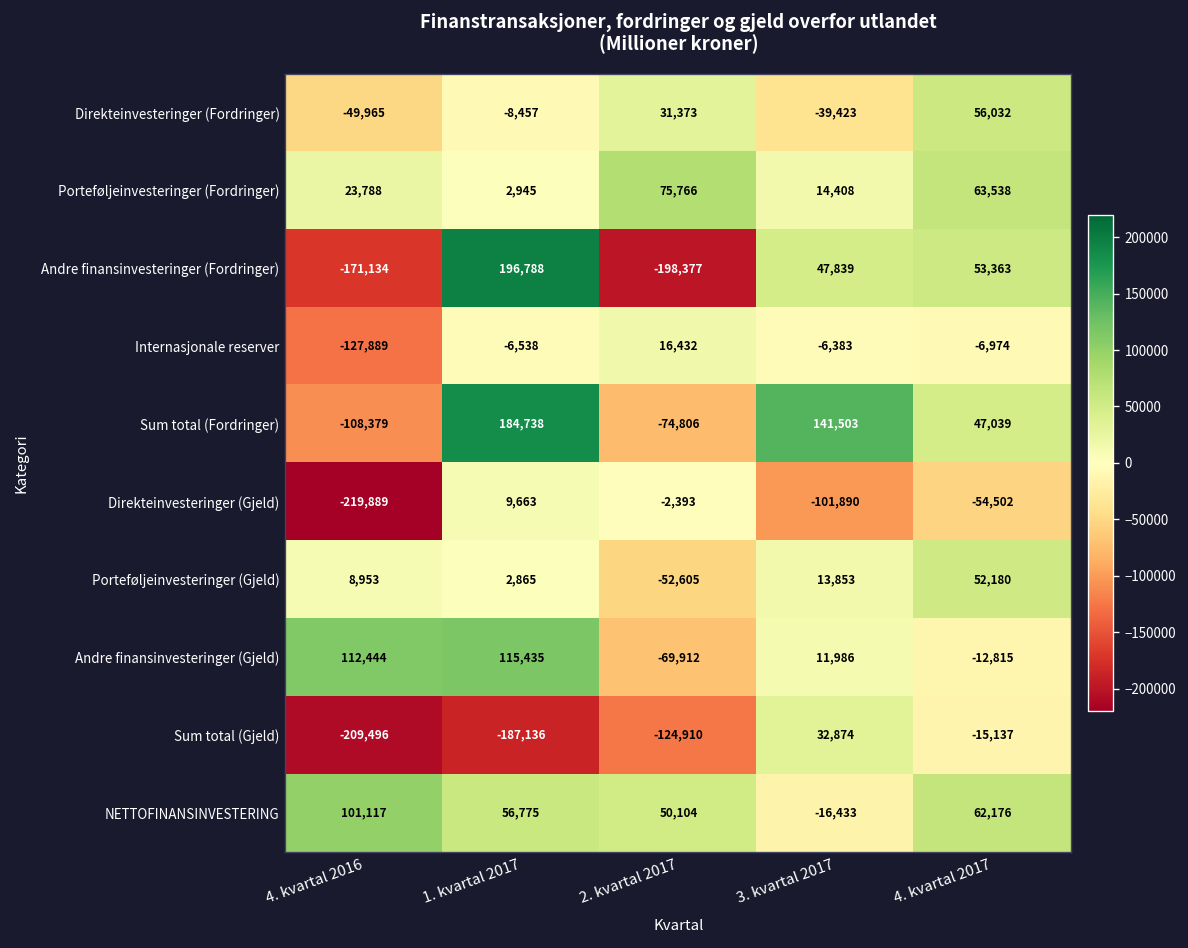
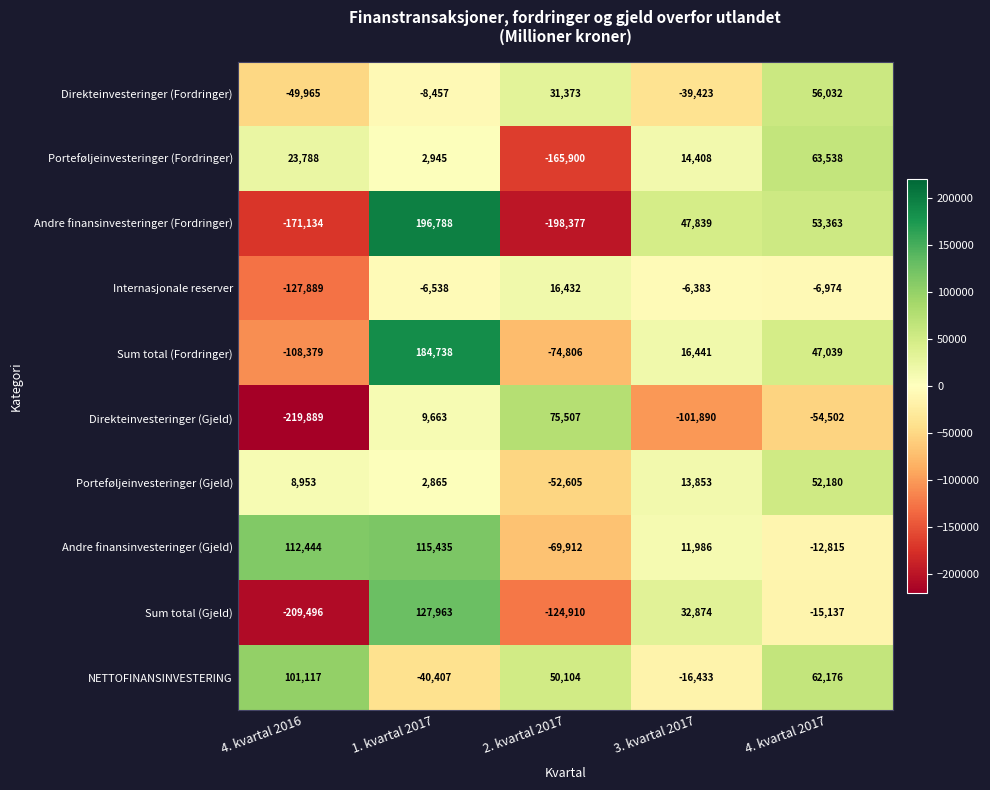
Porteføljeinvesteringer (Fordringer), 2. kvartal 2017: 75,766 -> -165,900
Sum total (Fordringer), 3. kvartal 2017: 141,503 -> 16,441
Direkteinvesteringer (Gjeld), 2. kvartal 2017: -2,393 -> 75,507
Sum total (Gjeld), 1. kvartal 2017: -187,136 -> 127,963
NETTOFINANSINVESTERING, 1. kvartal 2017: 56,775 -> -40,407
